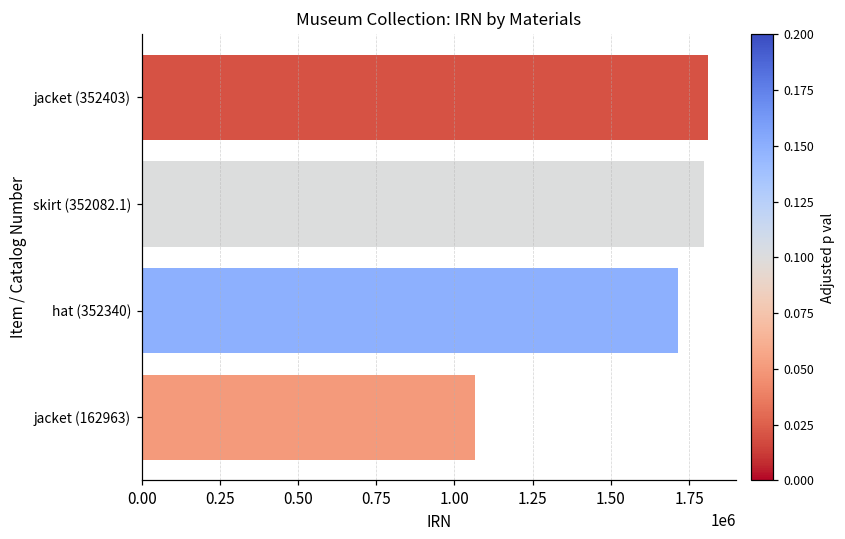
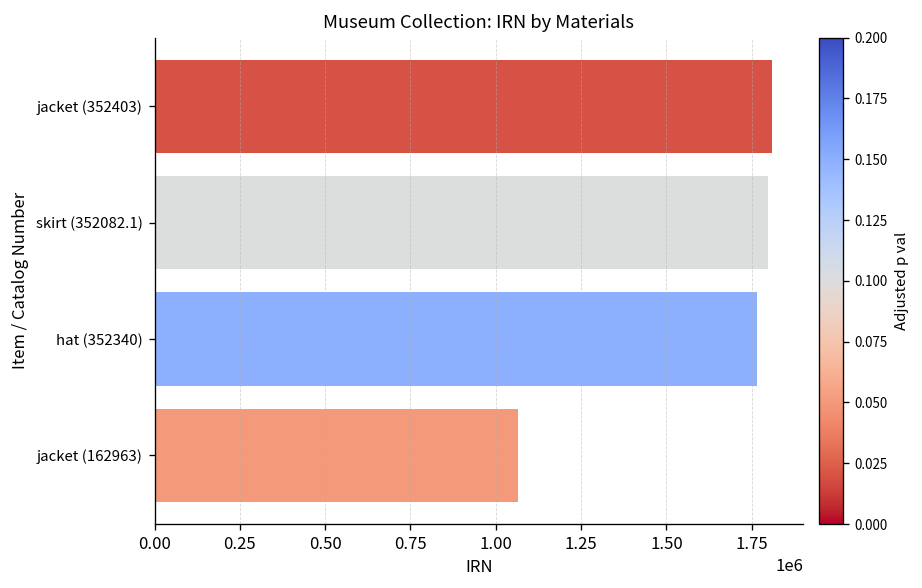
hat (352340): 1720000 -> 1770000
